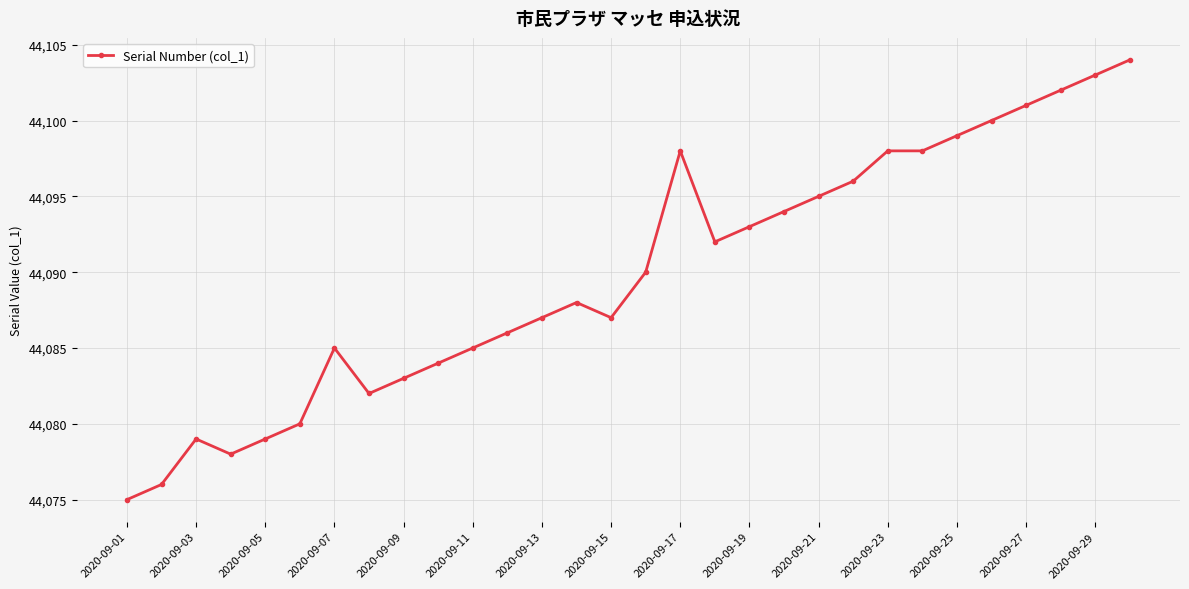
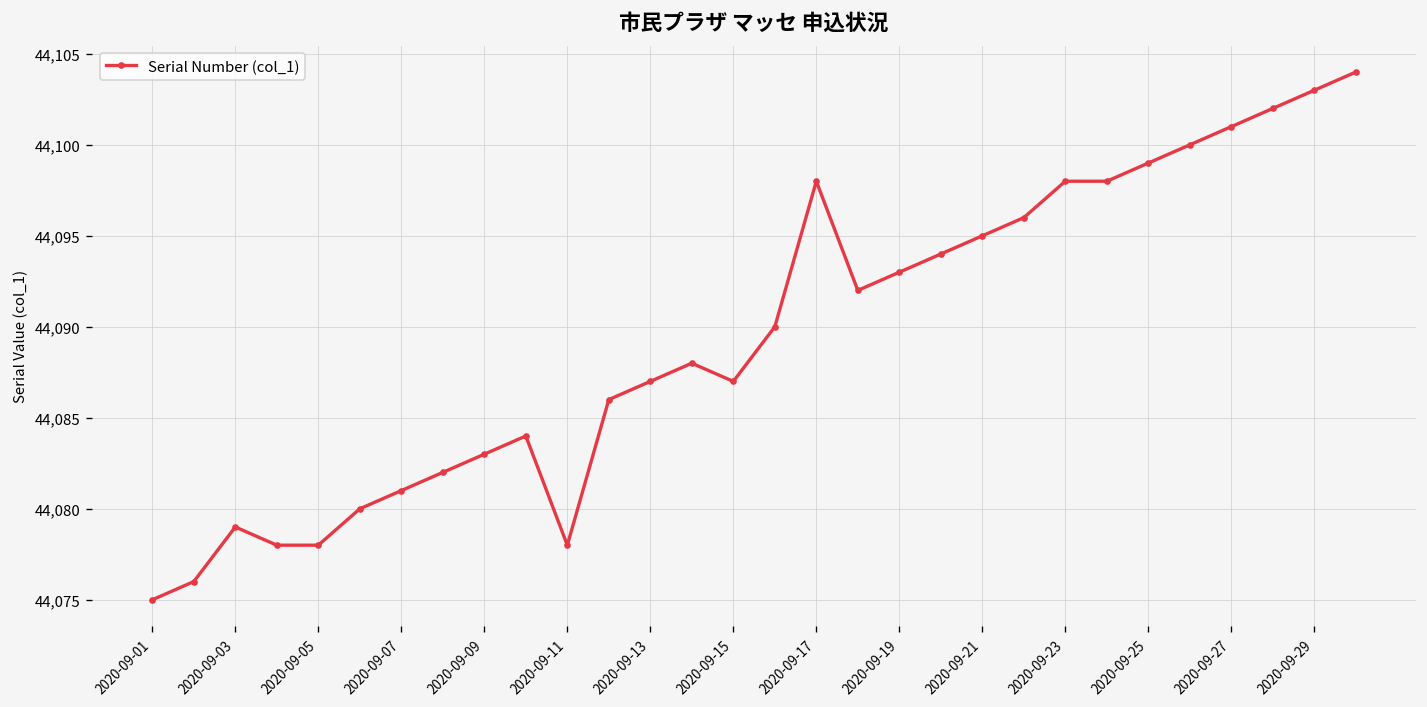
2020-09-05: 44,079 -> 44,078
2020-09-07: 44,085 -> 44,081
2020-09-11: 44,085 -> 44,078
